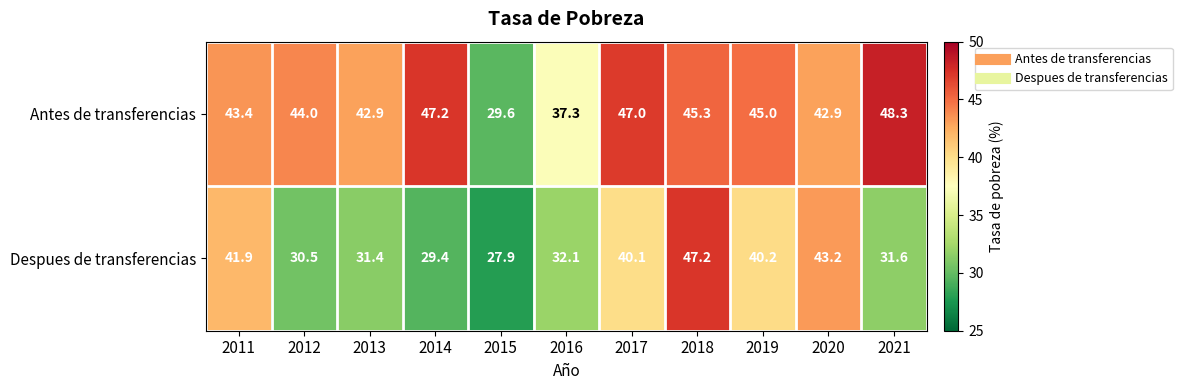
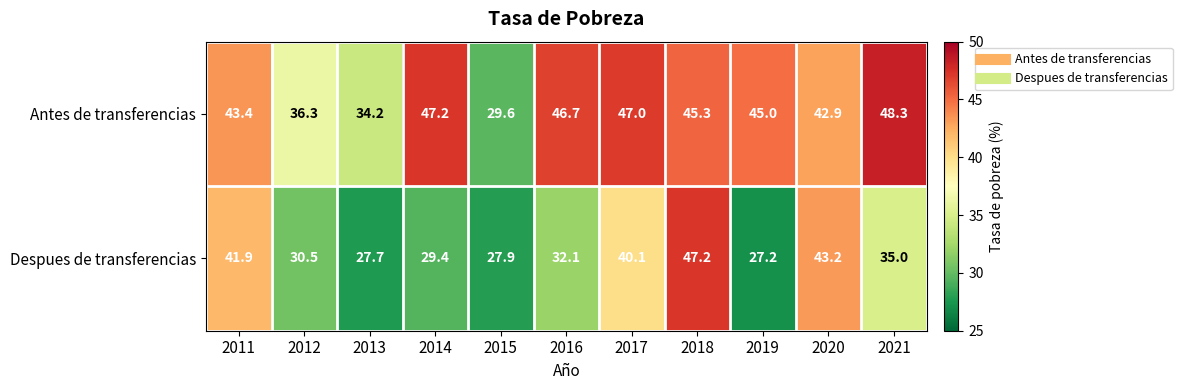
Antes de transferencias, 2012: 44.0 -> 36.3
Antes de transferencias, 2013: 42.9 -> 34.2
Antes de transferencias, 2016: 37.3 -> 46.7
Despues de transferencias, 2013: 31.4 -> 27.7
Despues de transferencias, 2019: 40.2 -> 27.2
Despues de transferencias, 2021: 31.6 -> 35.0
